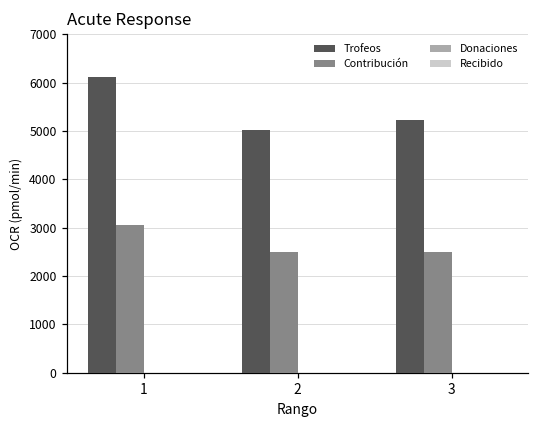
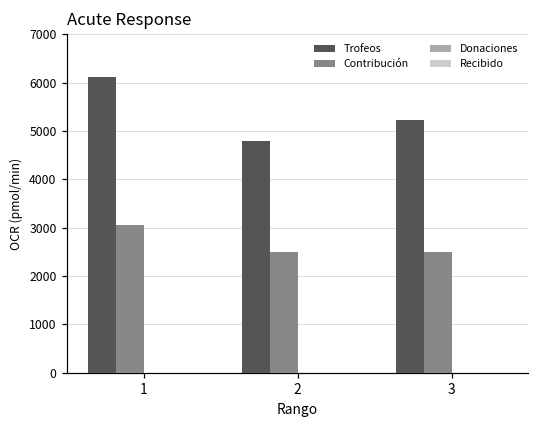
Trofeos, 2: 5000 -> 4800
